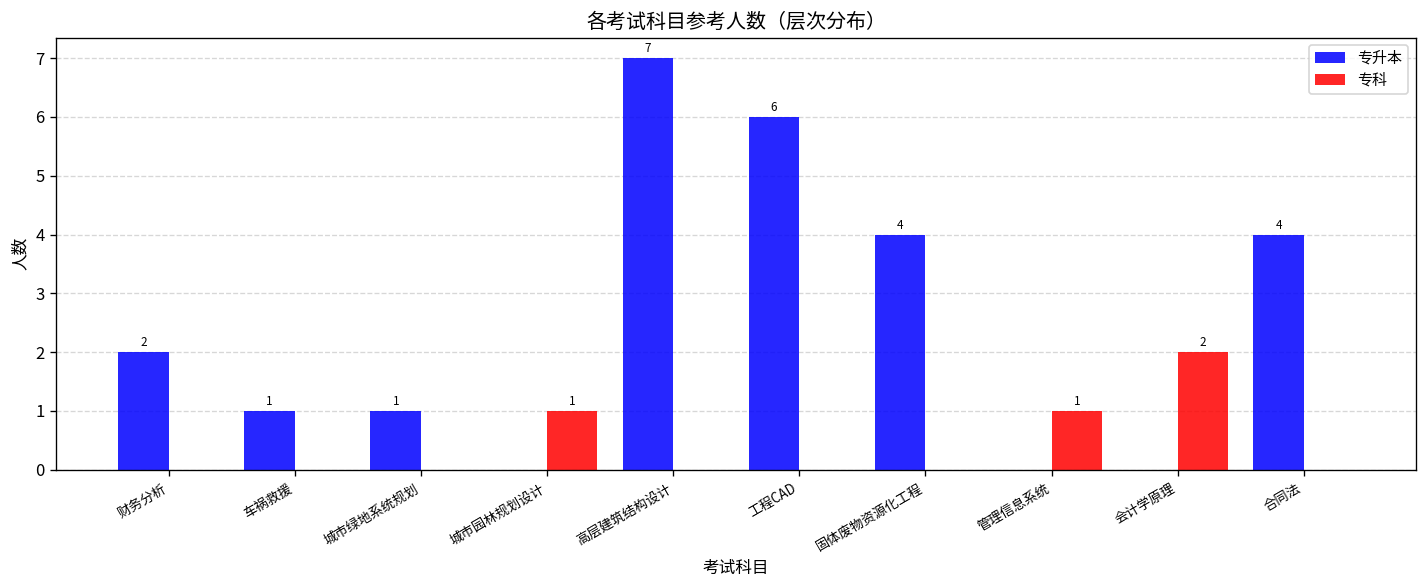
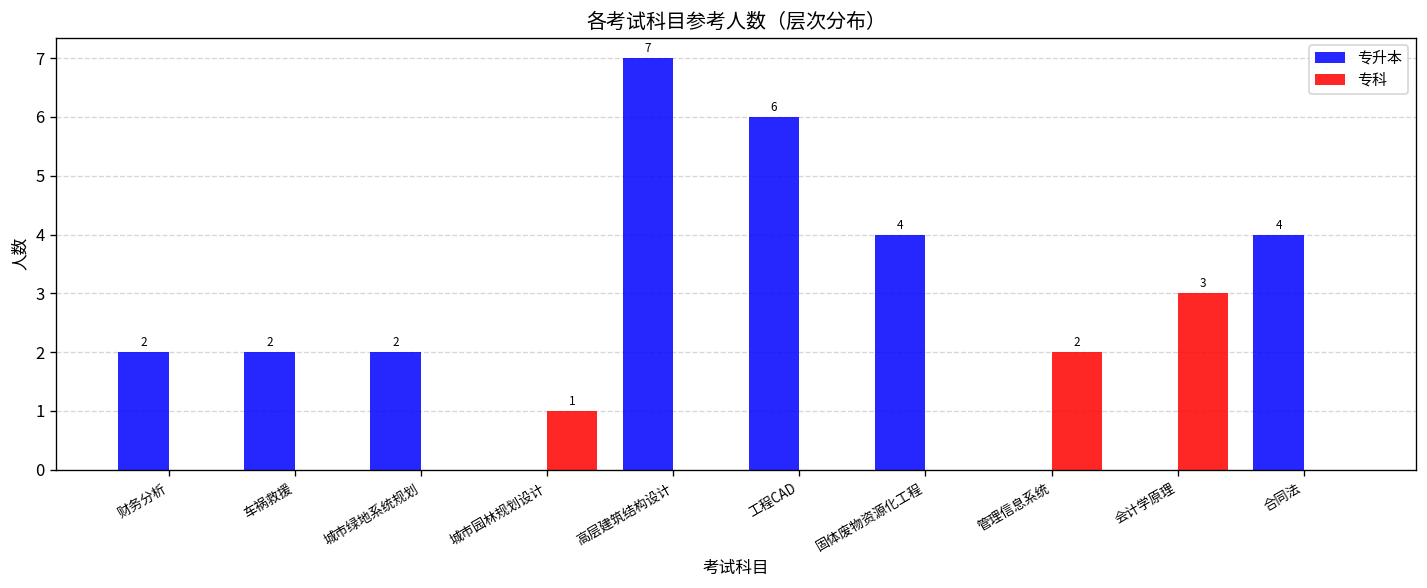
专升本, 车祸救援: 1 -> 2
专升本, 城市绿地系统规划: 1 -> 2
专科, 管理信息系统: 1 -> 2
专科, 会计学原理: 2 -> 3
